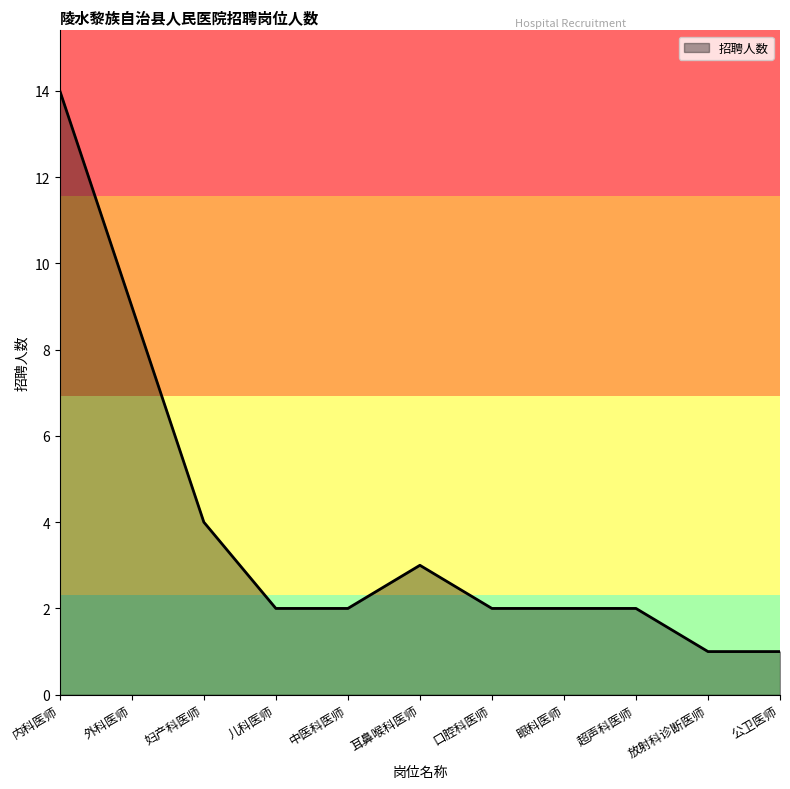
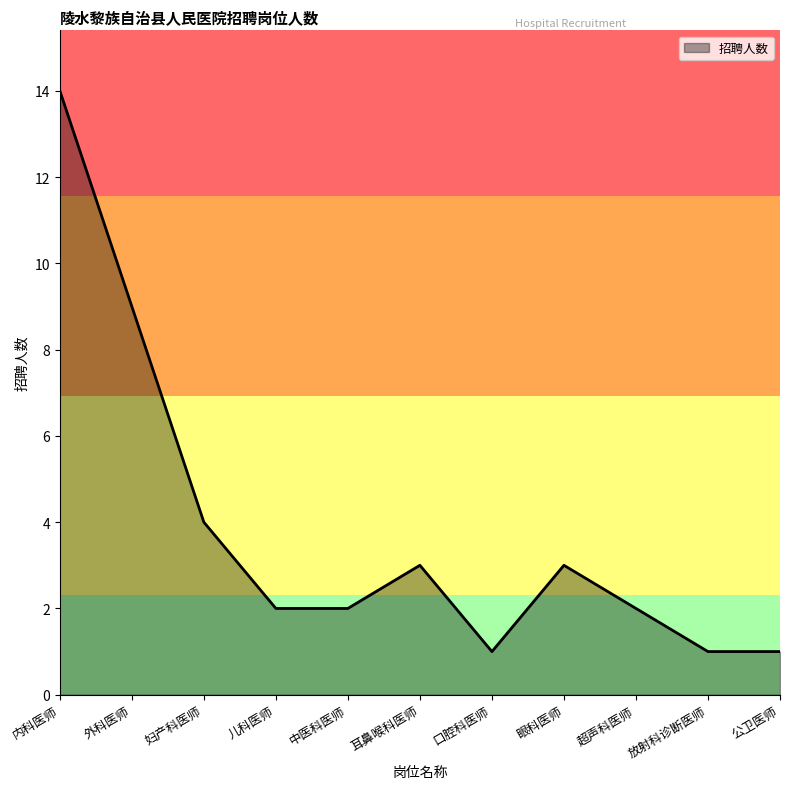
口腔科医师: 2 -> 1
眼科医师: 2 -> 3
